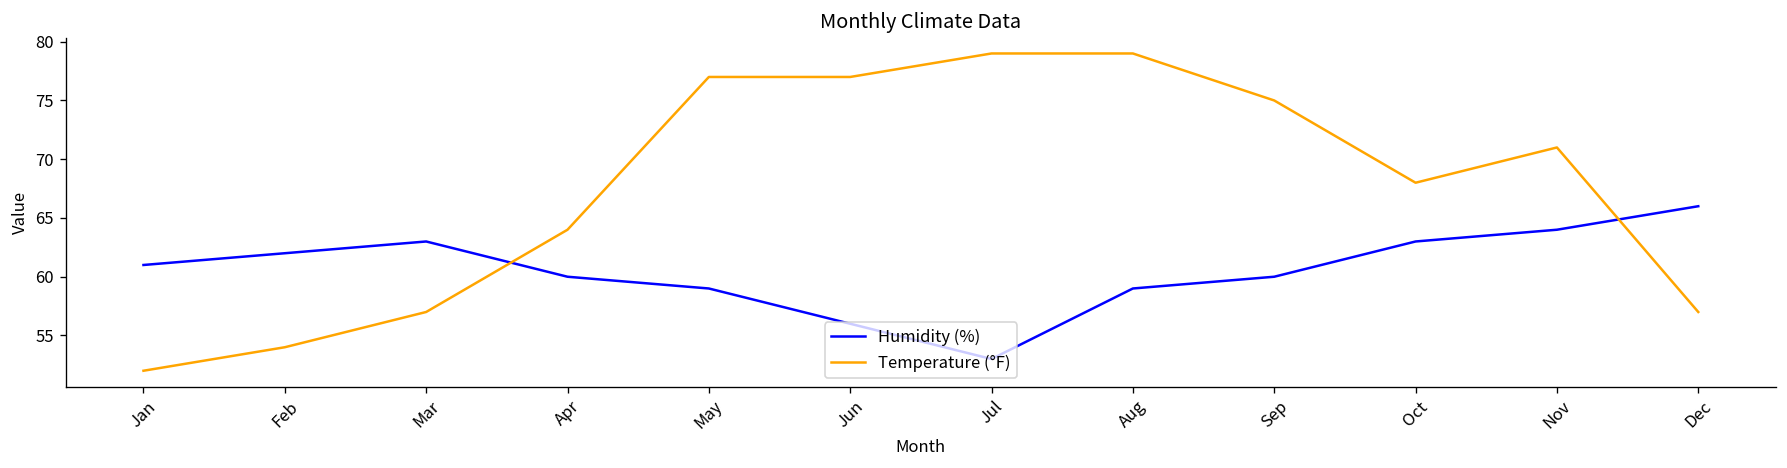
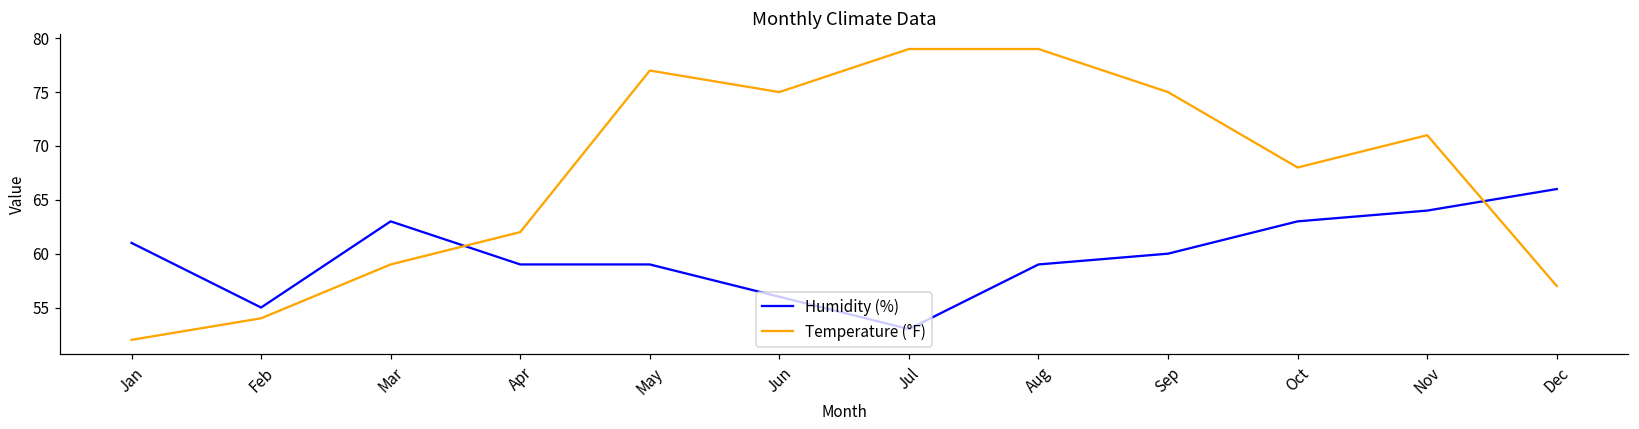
Humidity (%), Feb: 62 -> 55
Temperature (°F), Mar: 57 -> 59
Humidity (%), Apr: 60 -> 59
Temperature (°F), Apr: 64 -> 62
Temperature (°F), Jun: 77 -> 75
